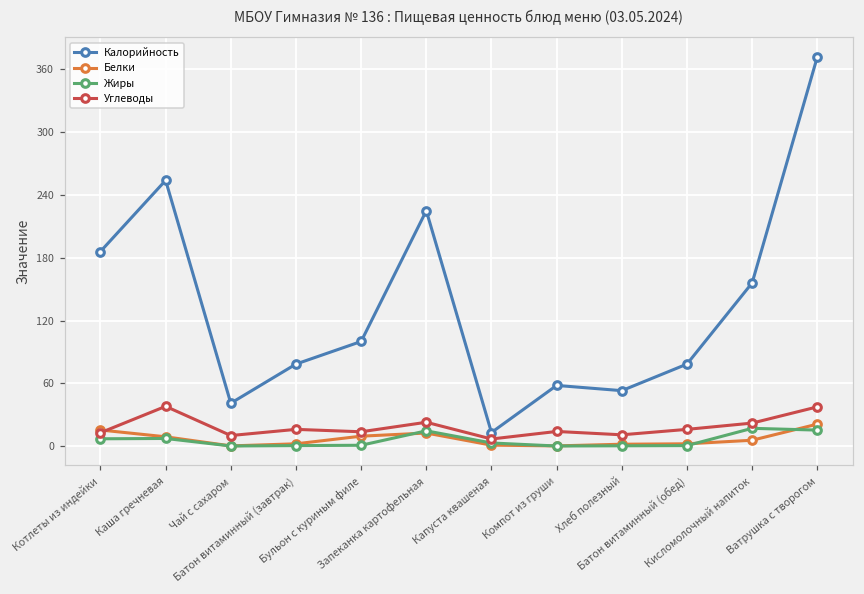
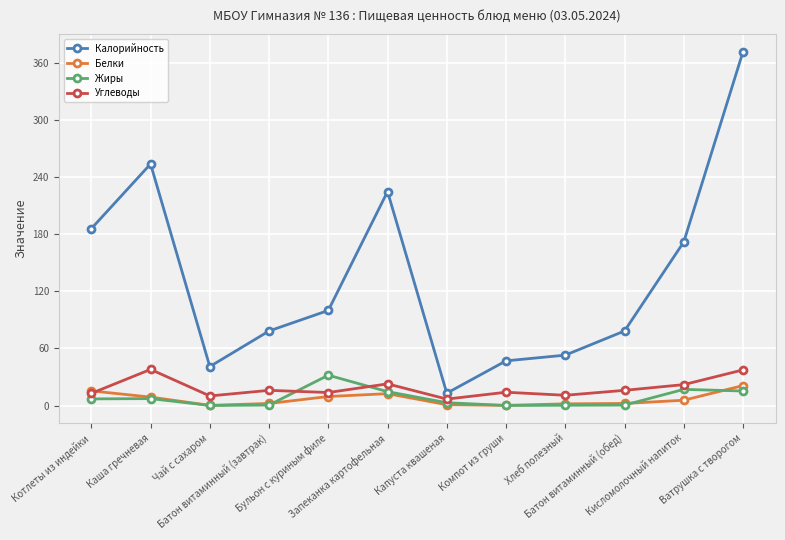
Жиры, Бульон с куриным филе: 0 -> 30
Калорийность, Компот из груши: 60 -> 50
Калорийность, Кисломолочный напиток: 160 -> 170
